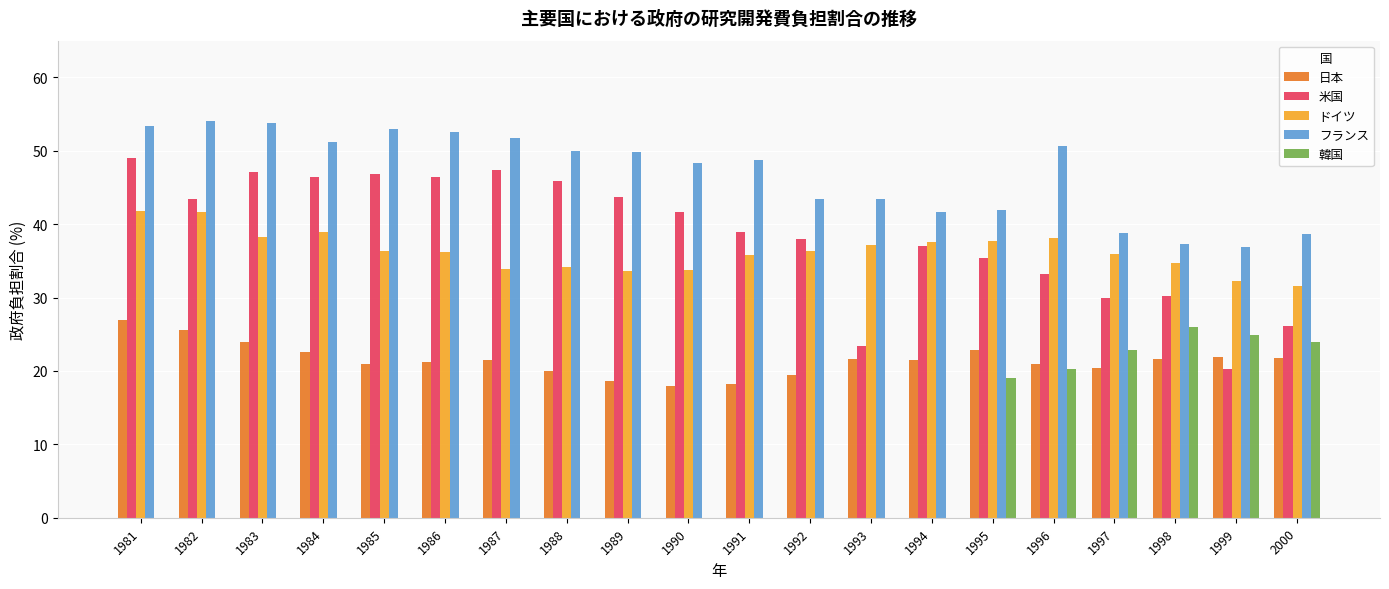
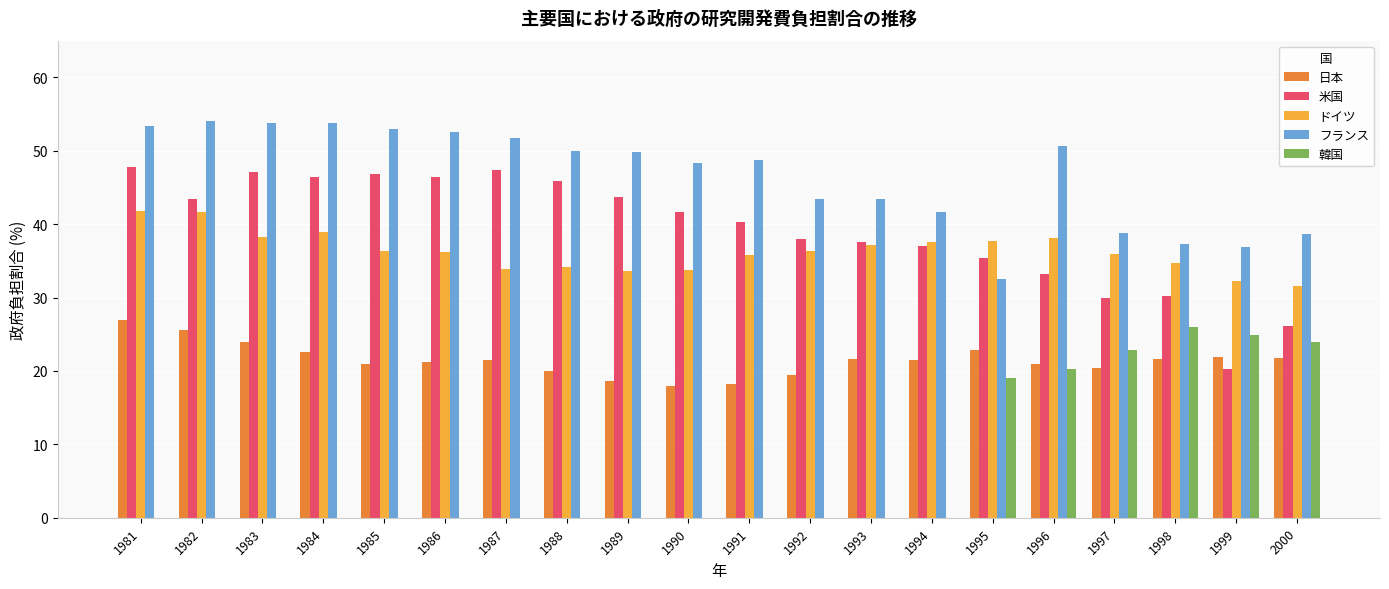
米国, 1981: 49 -> 48
フランス, 1984: 51 -> 54
米国, 1991: 39 -> 40
米国, 1993: 23 -> 38
フランス, 1995: 42 -> 33
